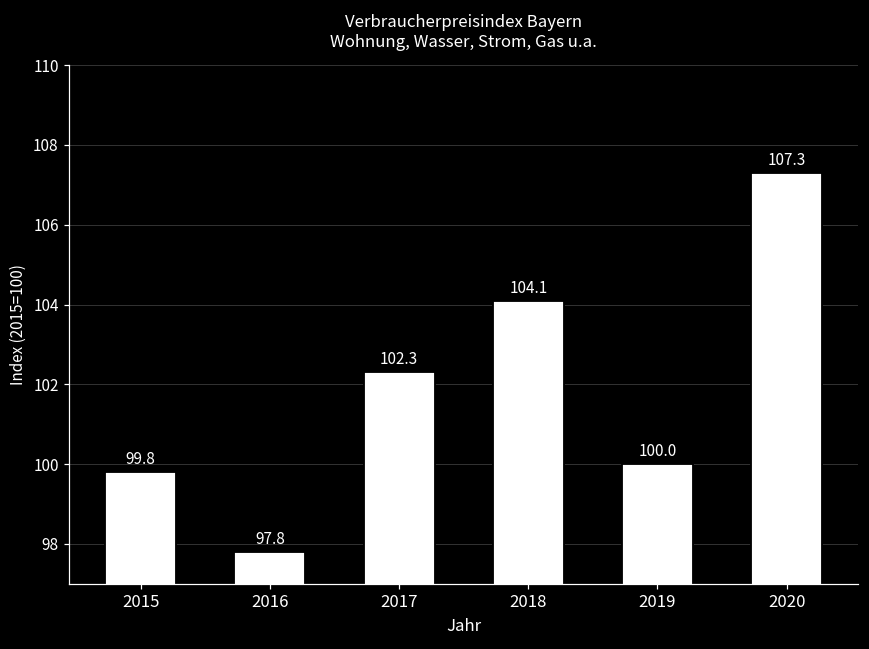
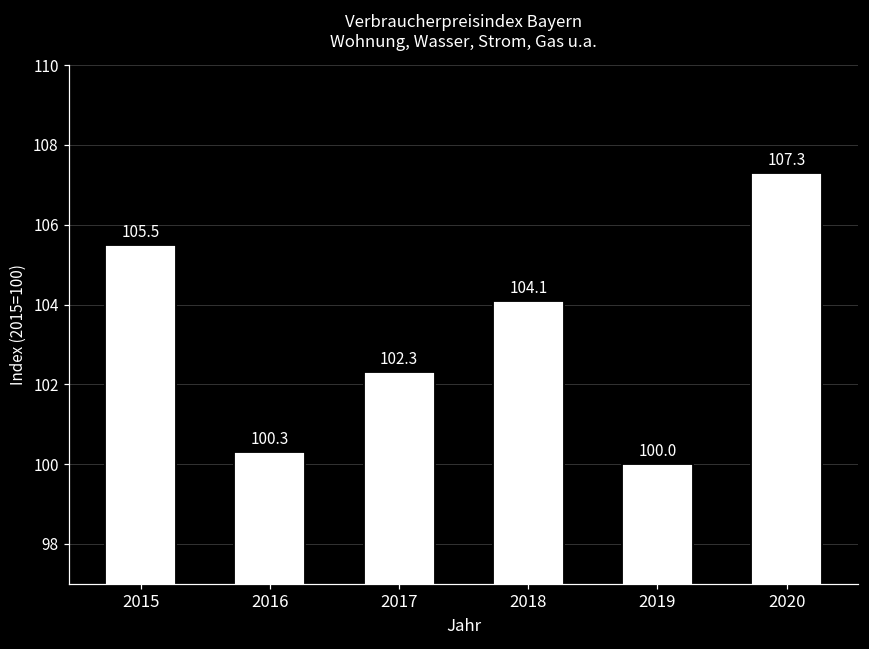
2015: 99.8 -> 105.5
2016: 97.8 -> 100.3
